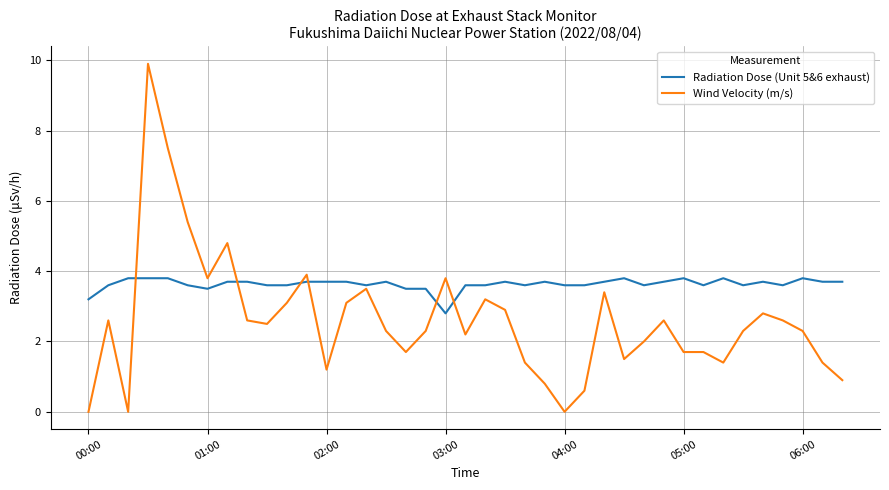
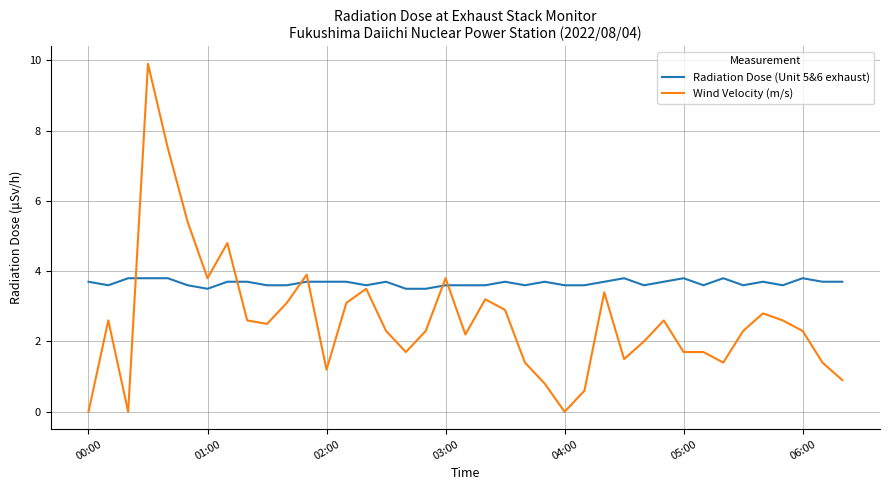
Radiation Dose (Unit 5&6 exhaust), 00:00: 3.2 -> 3.7
Radiation Dose (Unit 5&6 exhaust), 03:00: 2.8 -> 3.6
